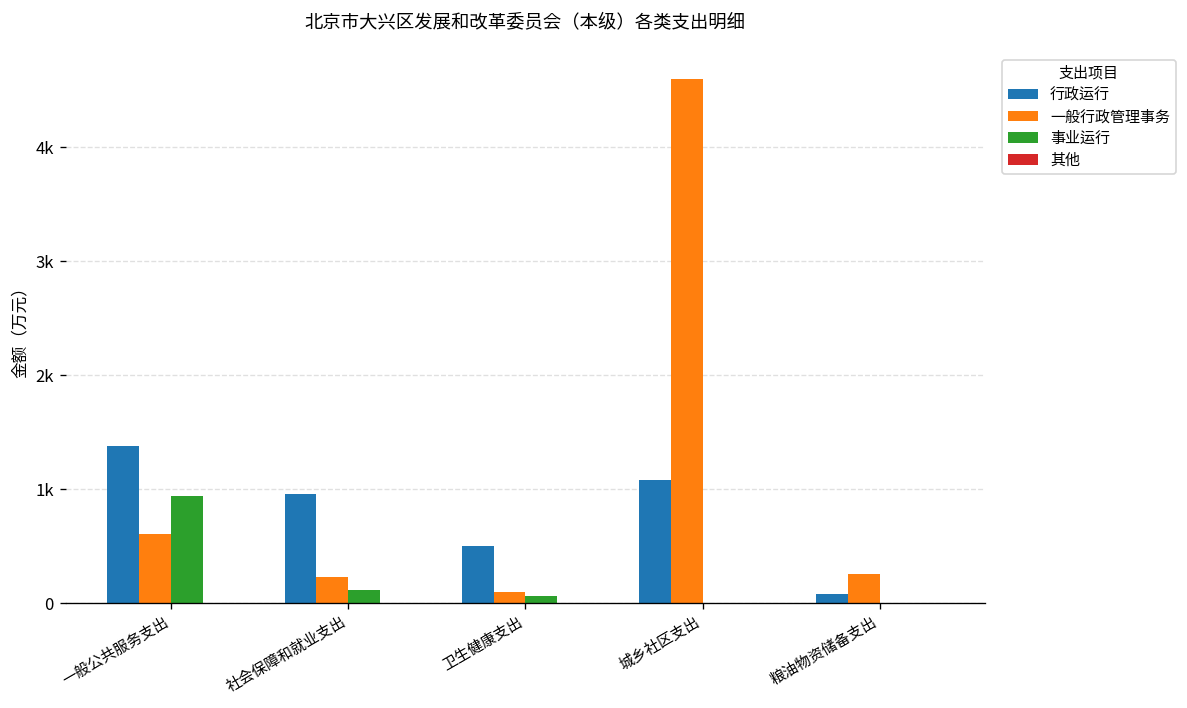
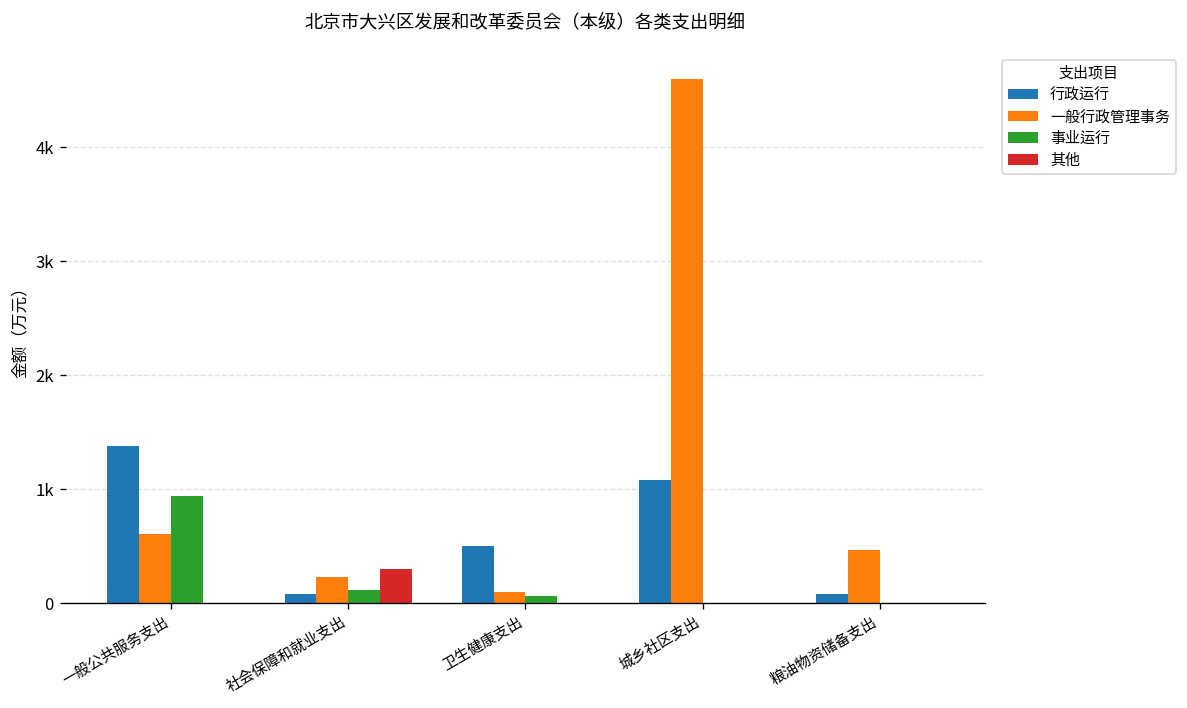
行政运行, 社会保障和就业支出: 1000 -> 100
其他, 社会保障和就业支出: 0 -> 300
一般行政管理事务, 粮油物资储备支出: 300 -> 500
